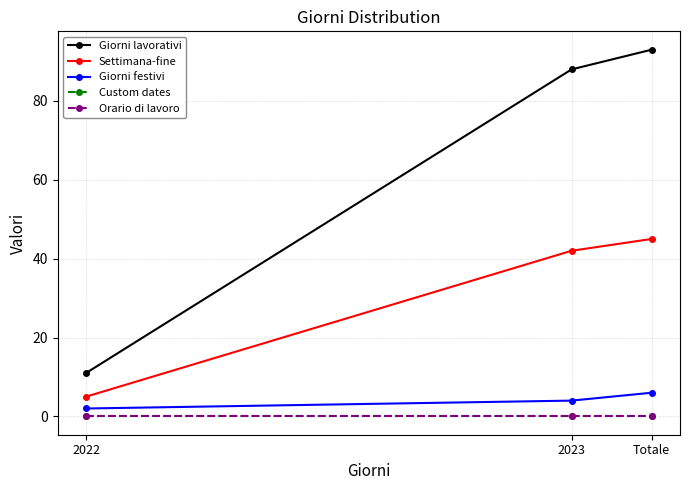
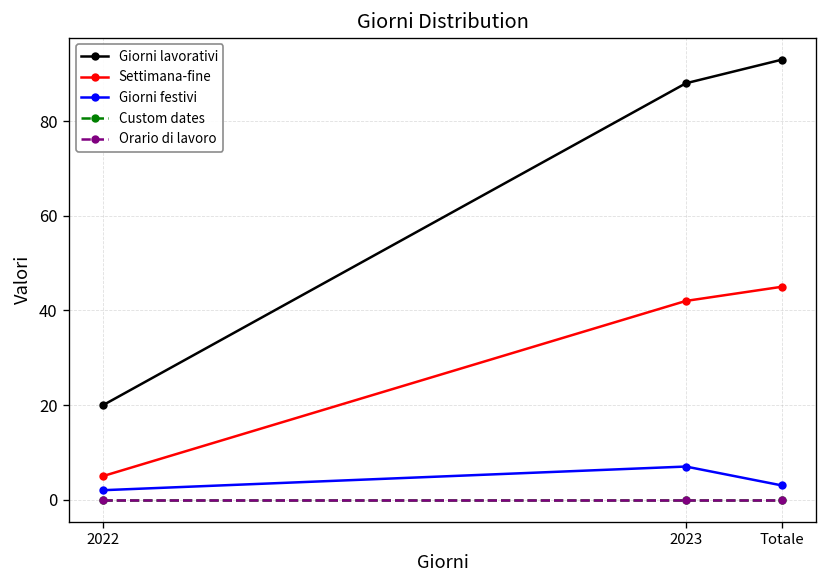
Giorni lavorativi, 2022: 11 -> 20
Giorni festivi, 2023: 4 -> 7
Giorni festivi, Totale: 6 -> 3
